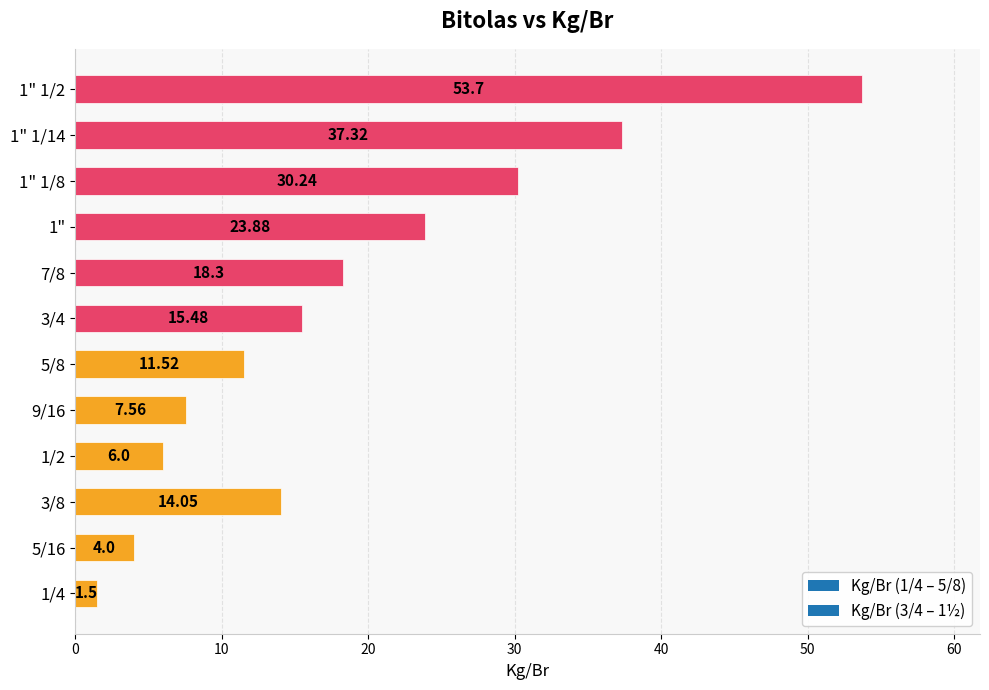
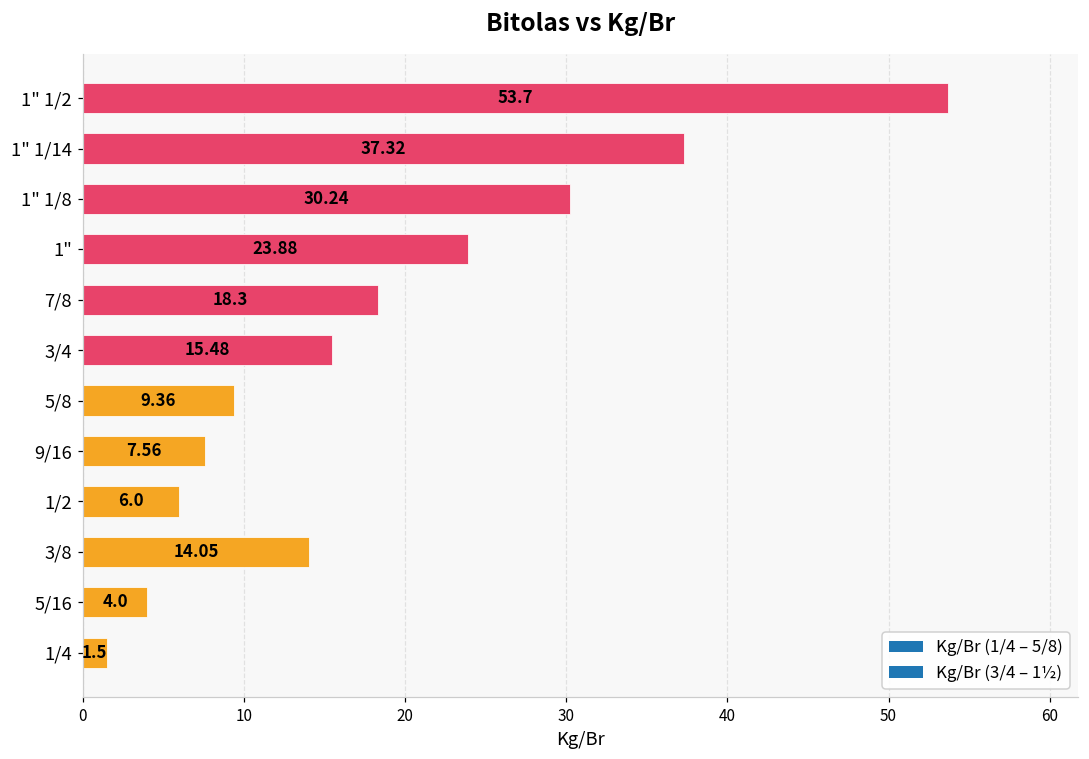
5/8: 11.52 -> 9.36
